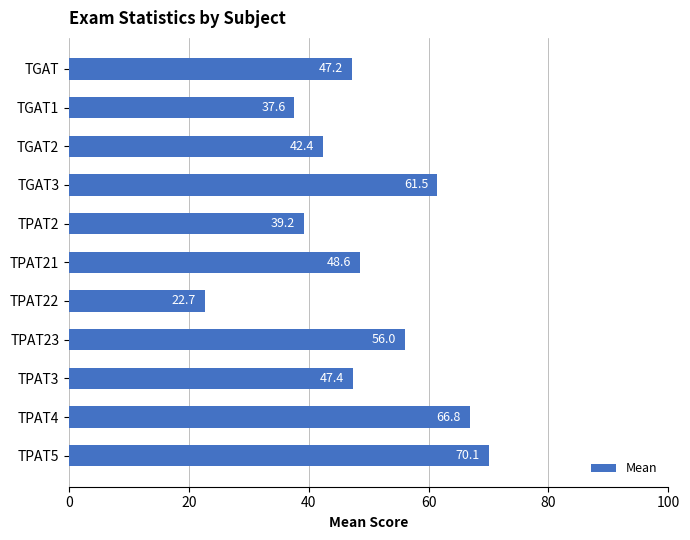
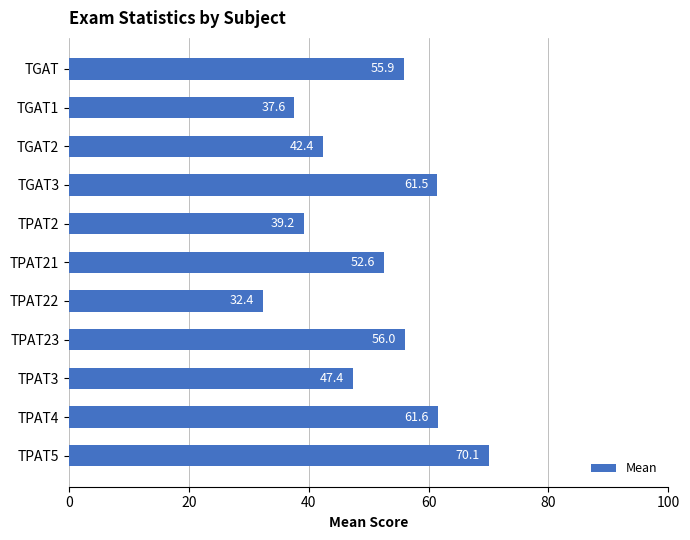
TGAT: 47.2 -> 55.9
TPAT21: 48.6 -> 52.6
TPAT22: 22.7 -> 32.4
TPAT4: 66.8 -> 61.6
